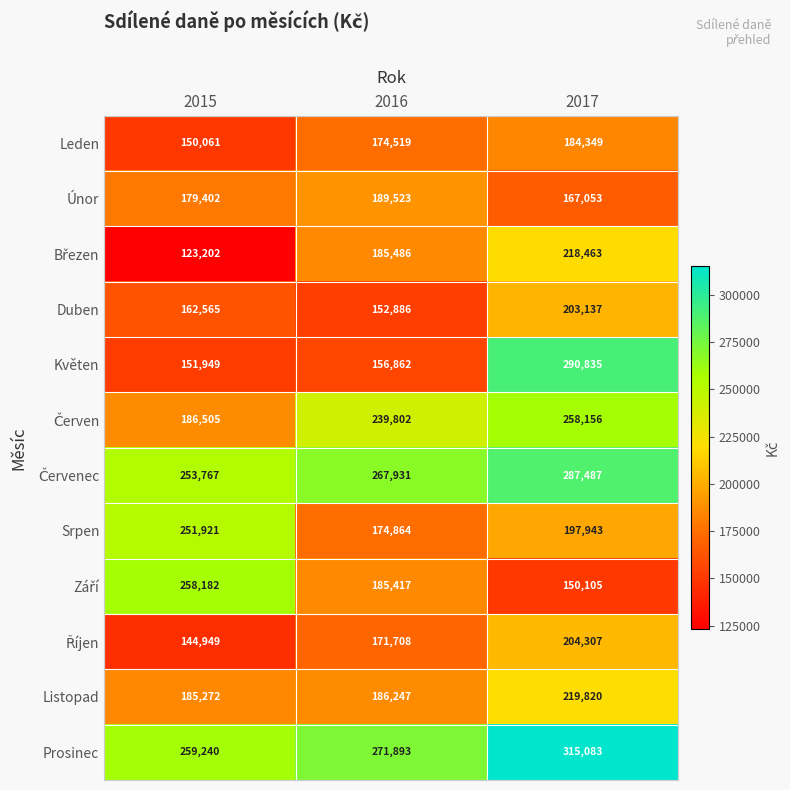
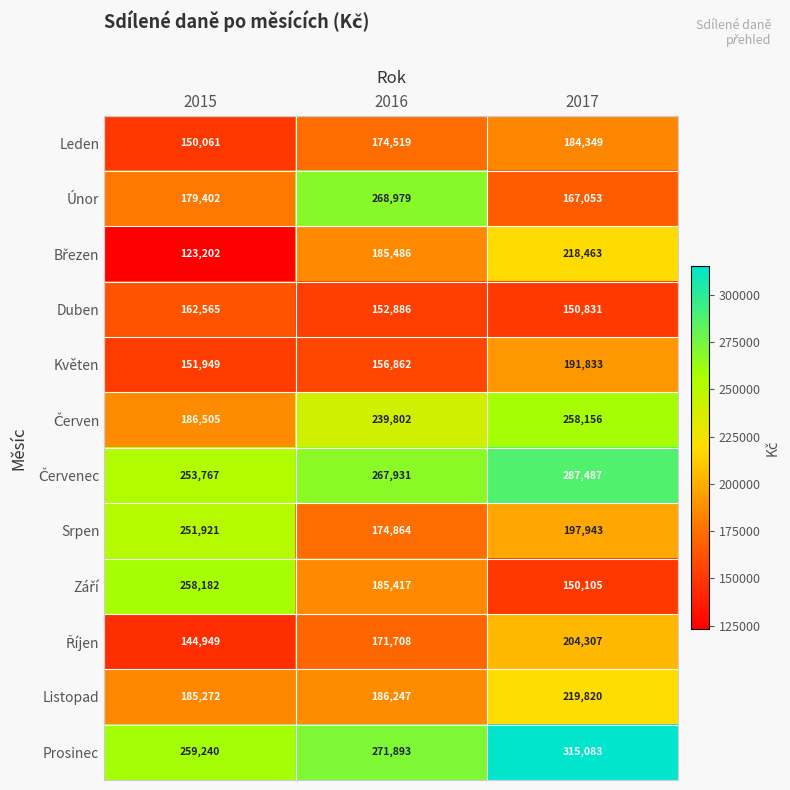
Únor, 2016: 189,523 -> 268,979
Duben, 2017: 203,137 -> 150,831
Květen, 2017: 290,835 -> 191,833
